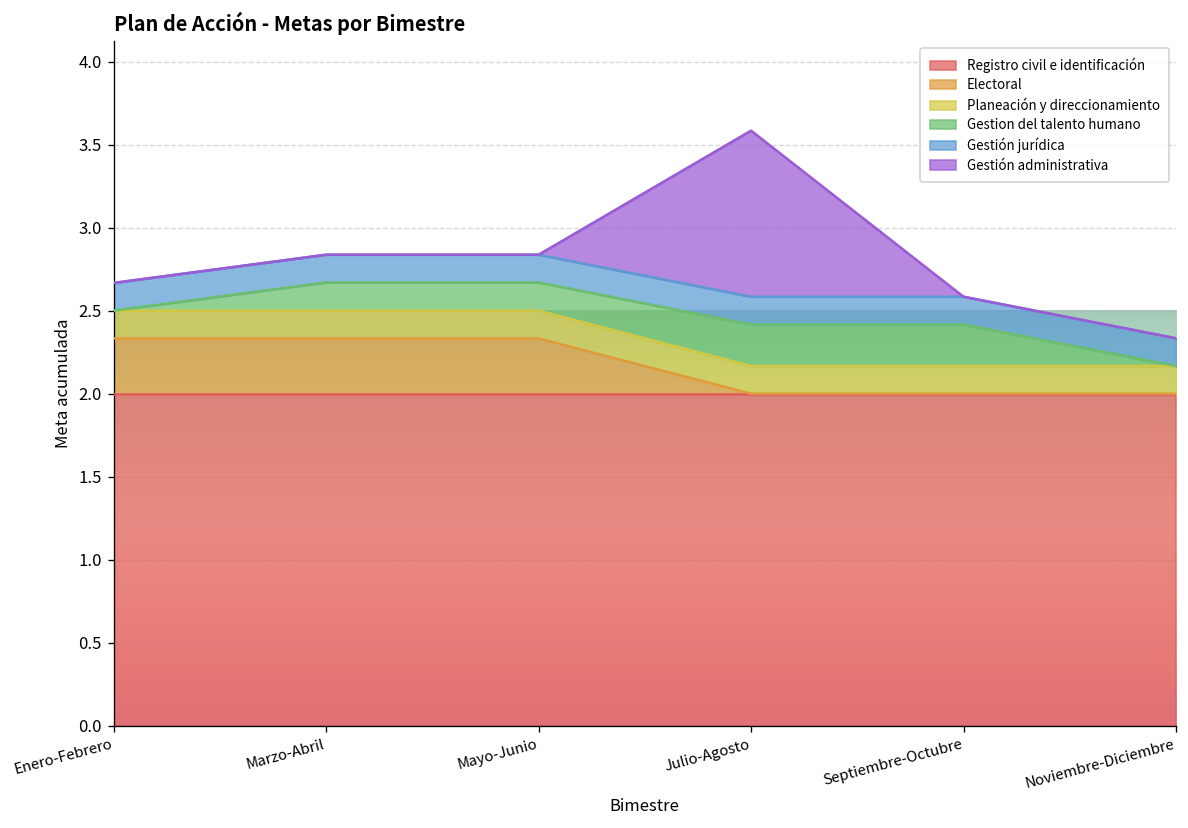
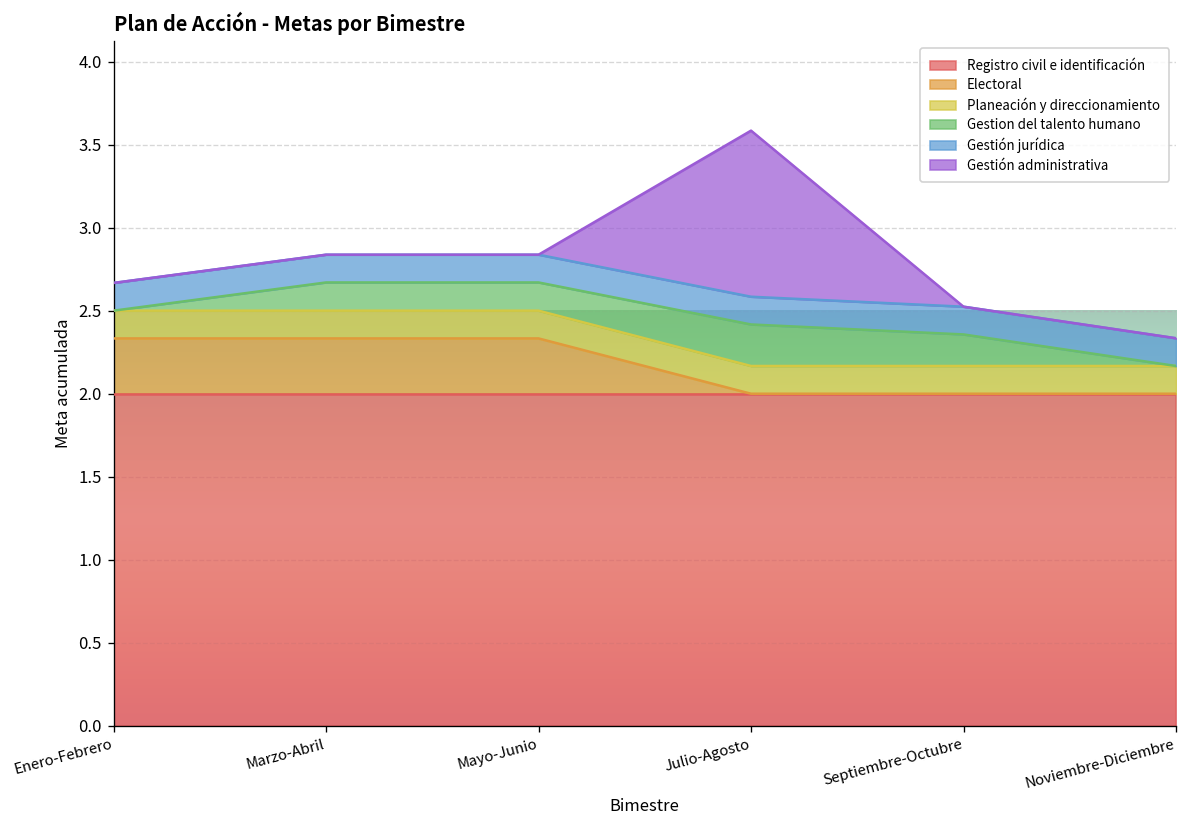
Gestion del talento humano, Septiembre-Octubre: 0.25 -> 0.19
